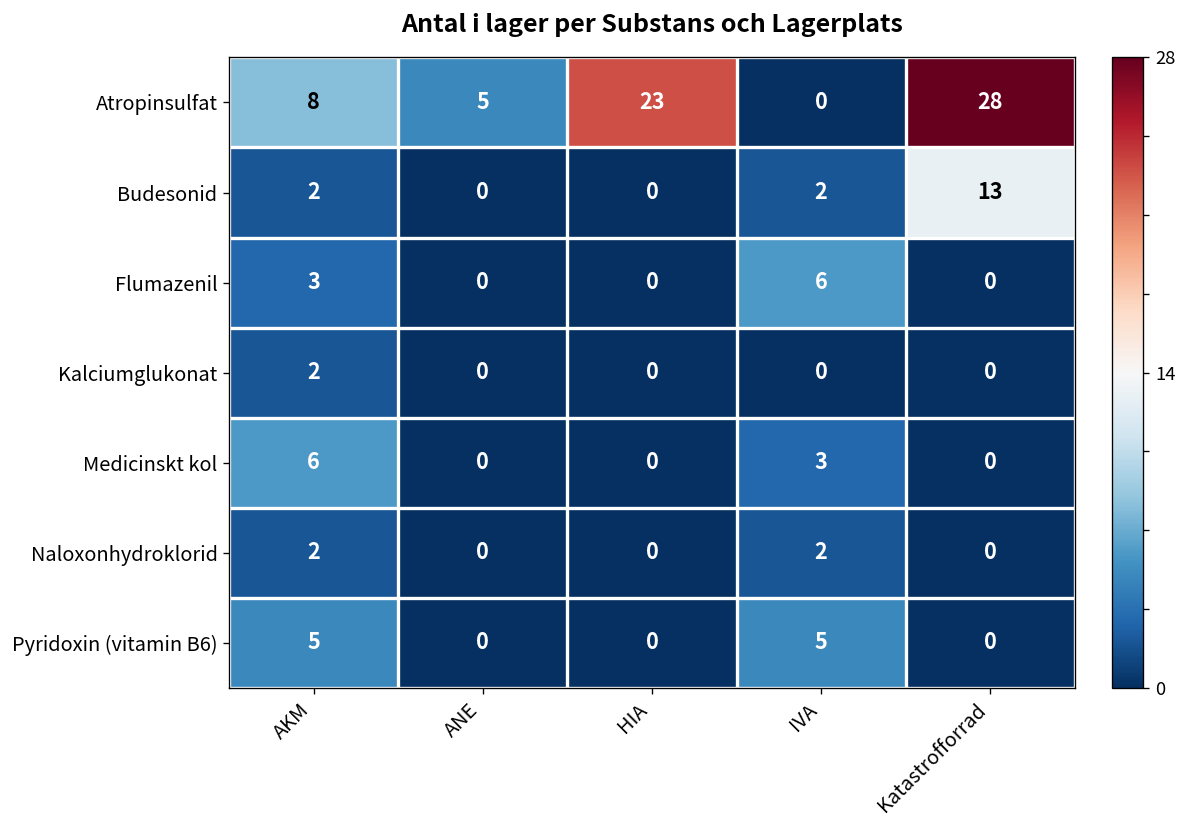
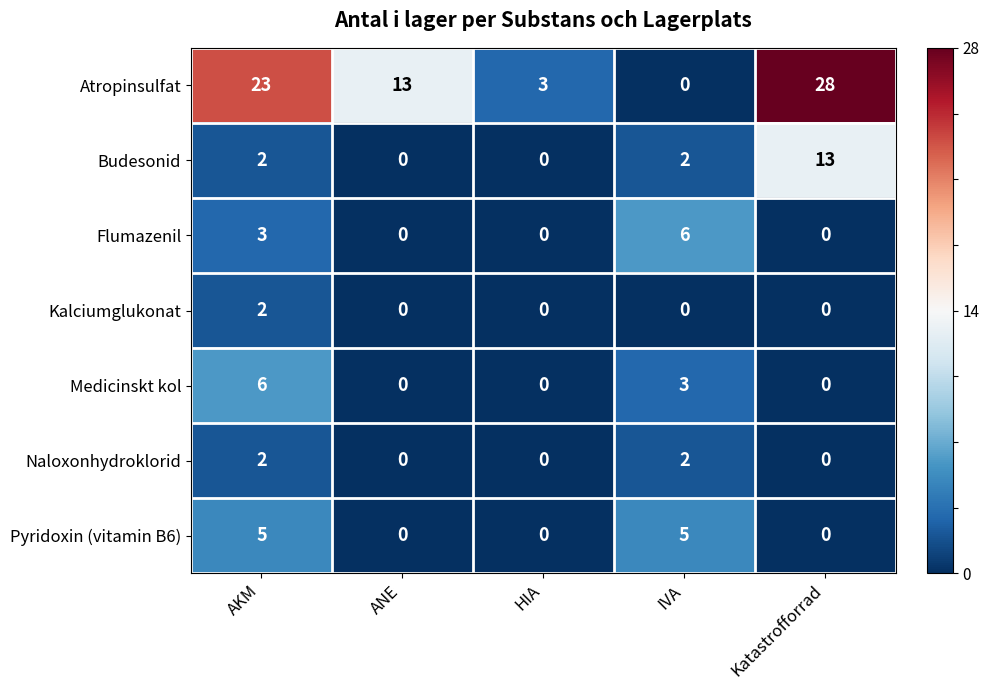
Atropinsulfat, AKM: 8 -> 23
Atropinsulfat, ANE: 5 -> 13
Atropinsulfat, HIA: 23 -> 3
